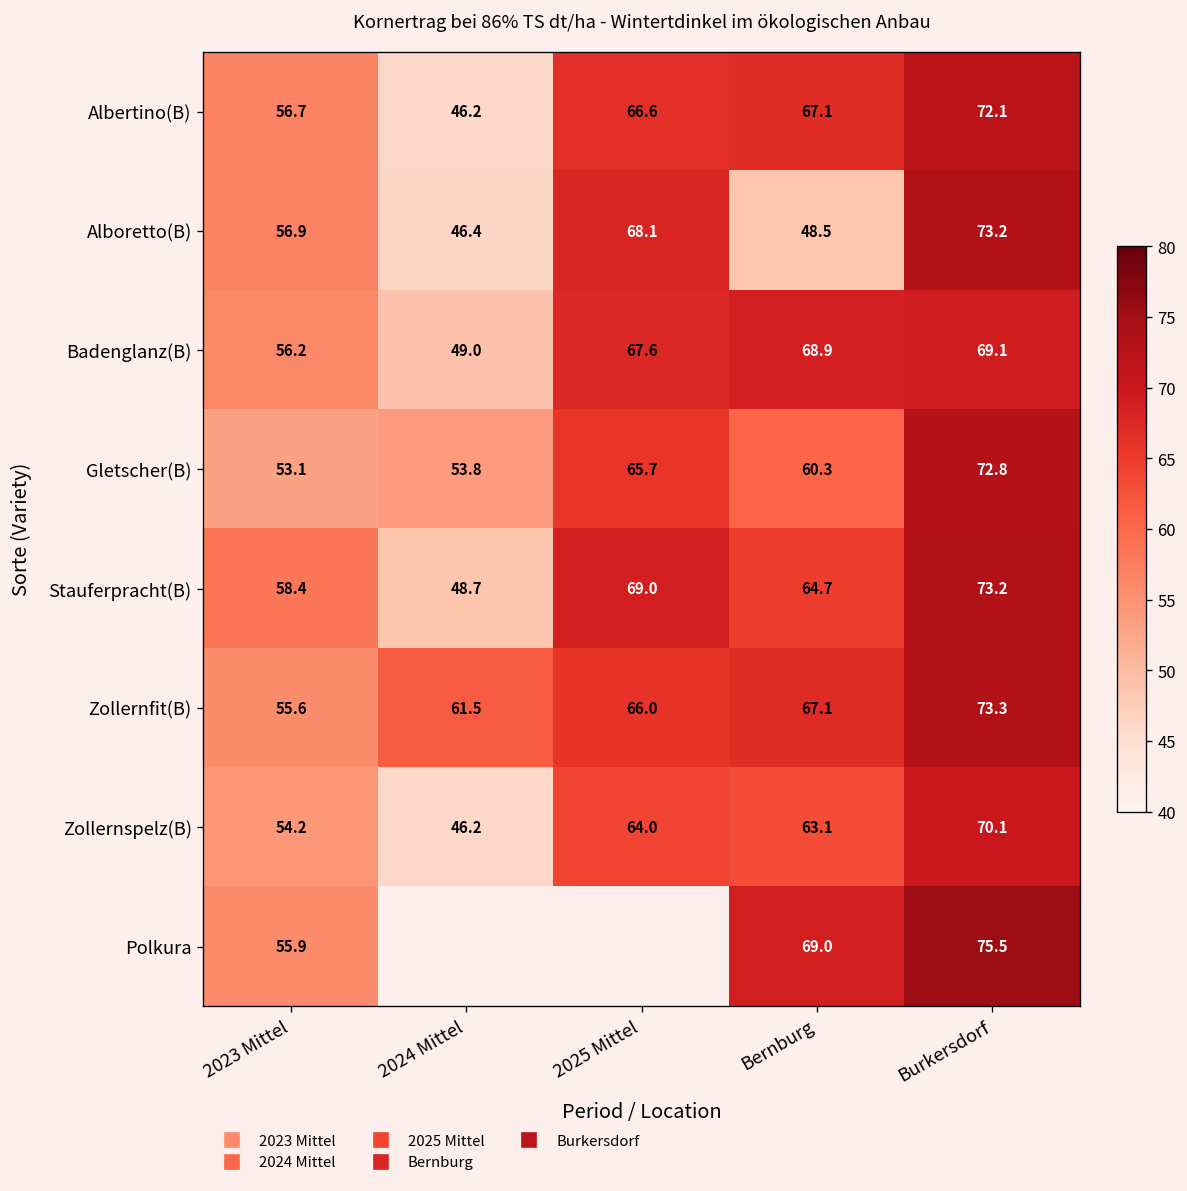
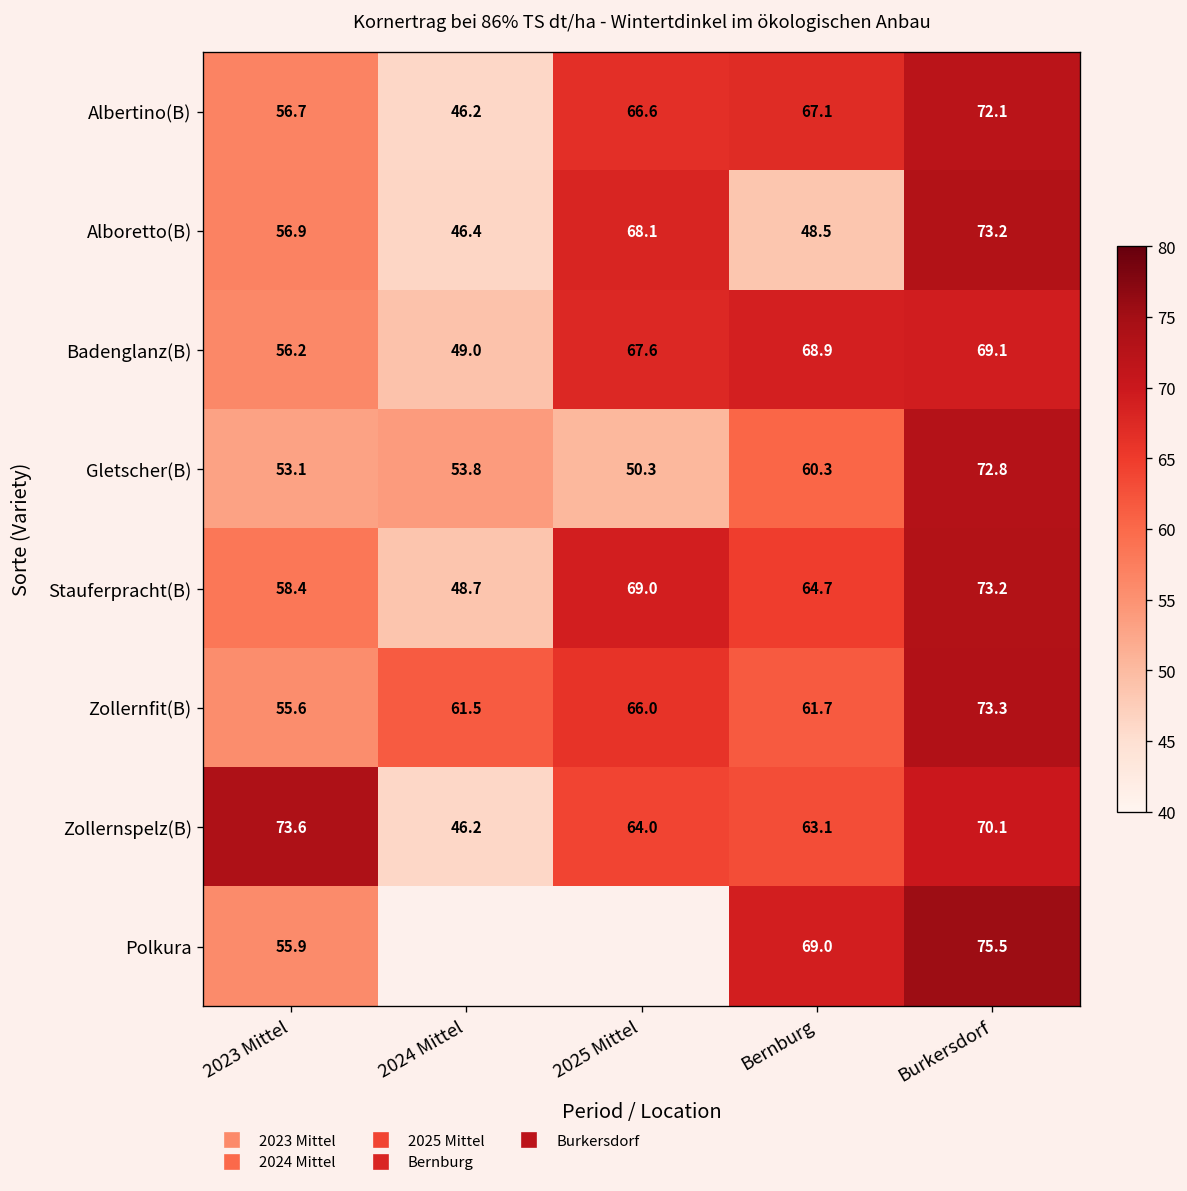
Gletscher(B), 2025 Mittel: 65.7 -> 50.3
Zollernfit(B), Bernburg: 67.1 -> 61.7
Zollernspelz(B), 2023 Mittel: 54.2 -> 73.6
